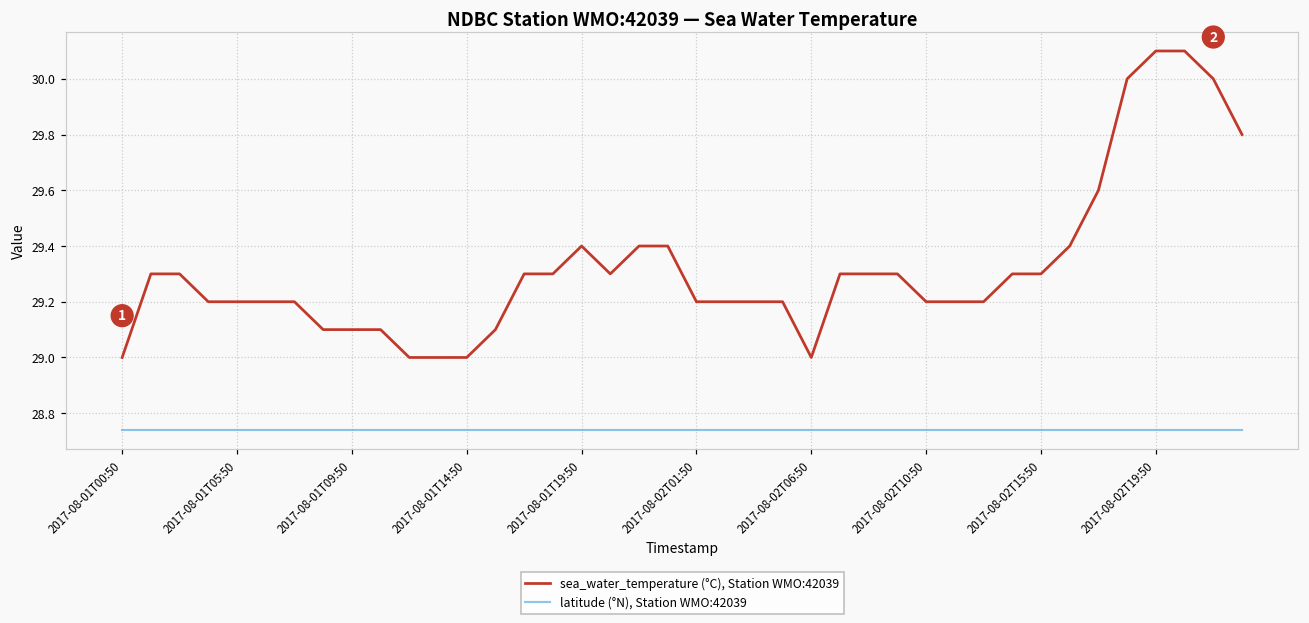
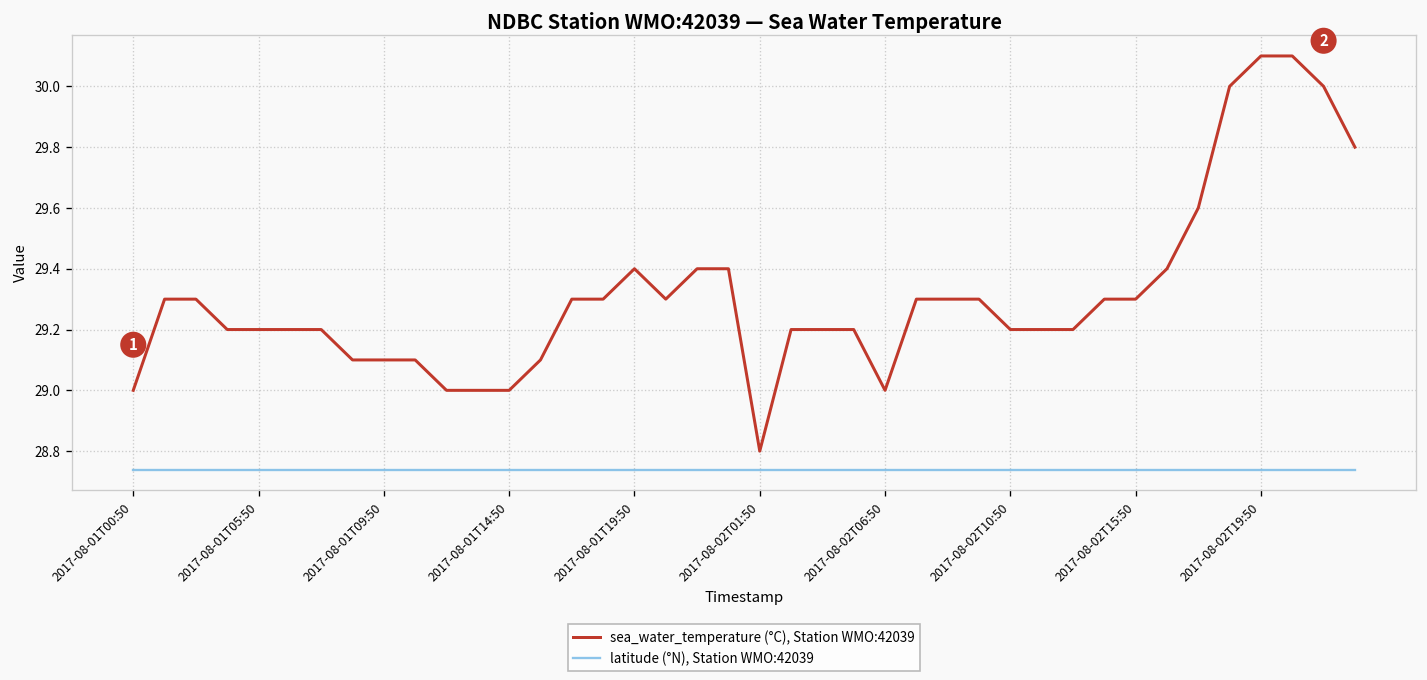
sea_water_temperature (°C), Station WMO:42039, 2017-08-02T01:50: 29.2 -> 28.8
